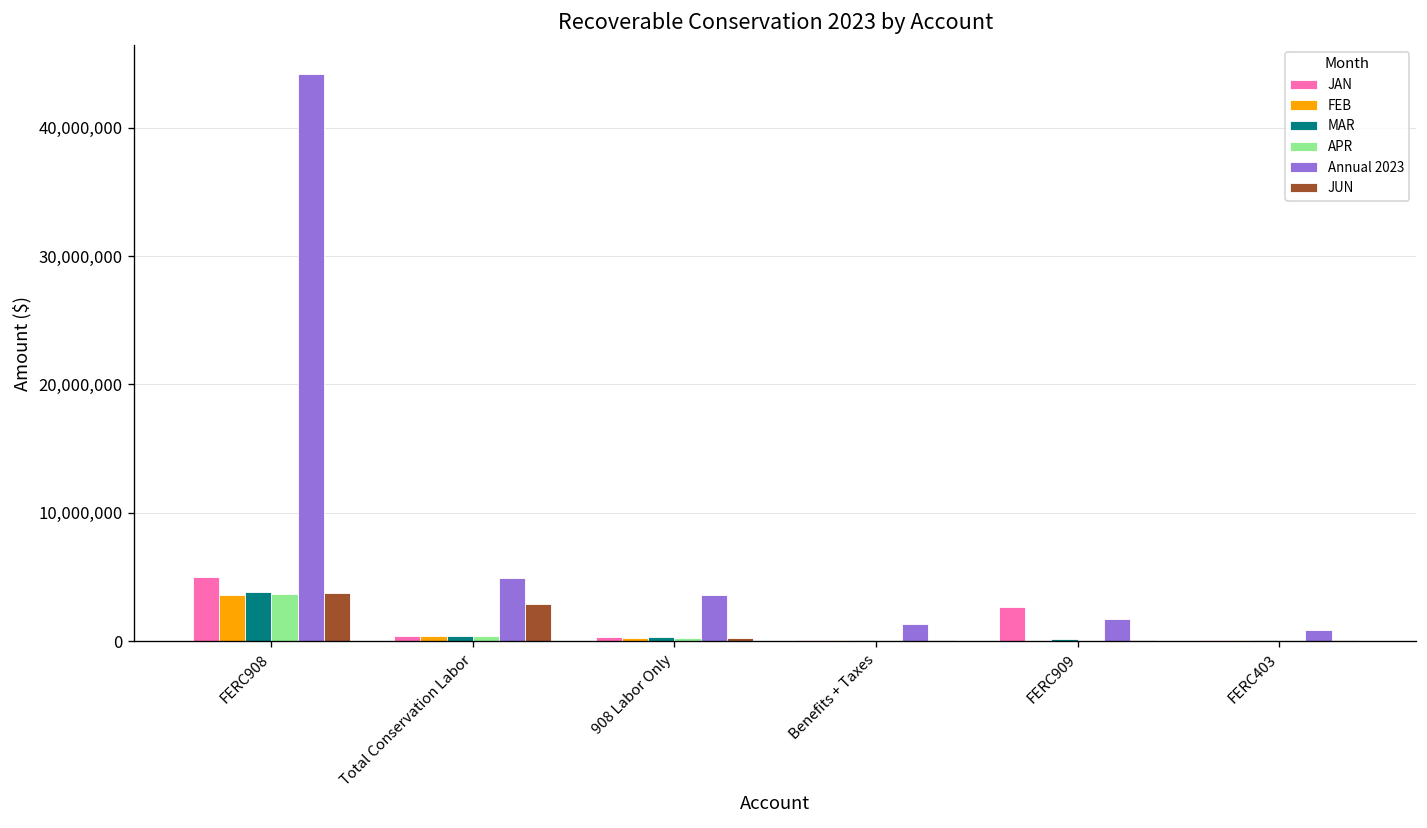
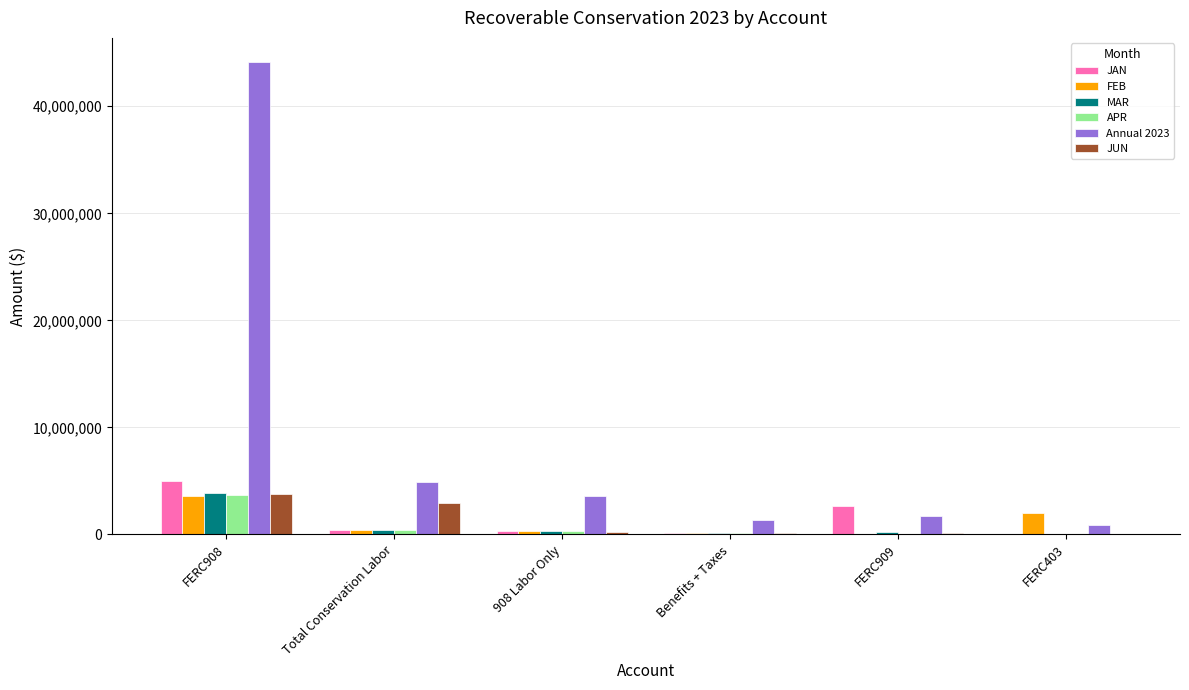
FEB, FERC403: 100,000 -> 2,000,000
